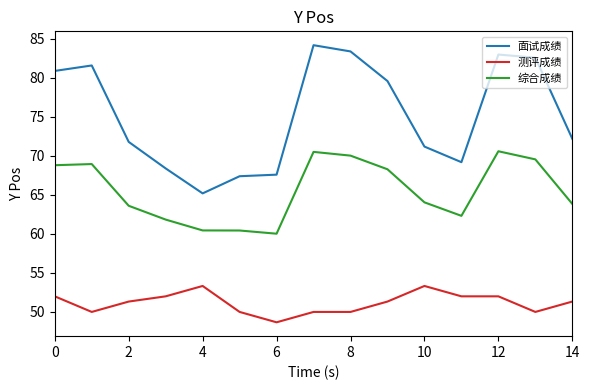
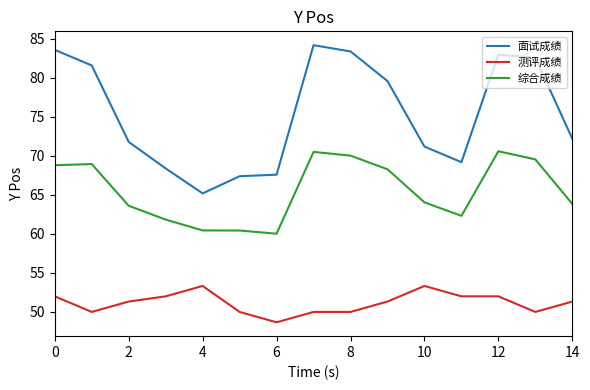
面试成绩, 0: 81 -> 84
